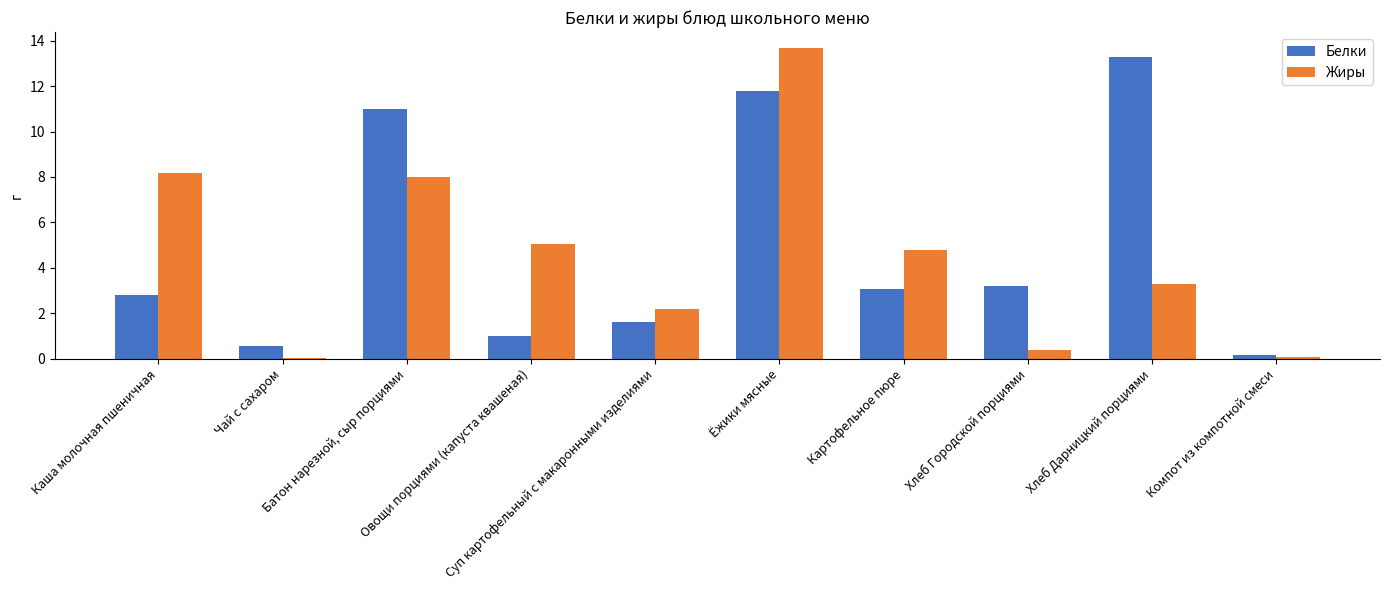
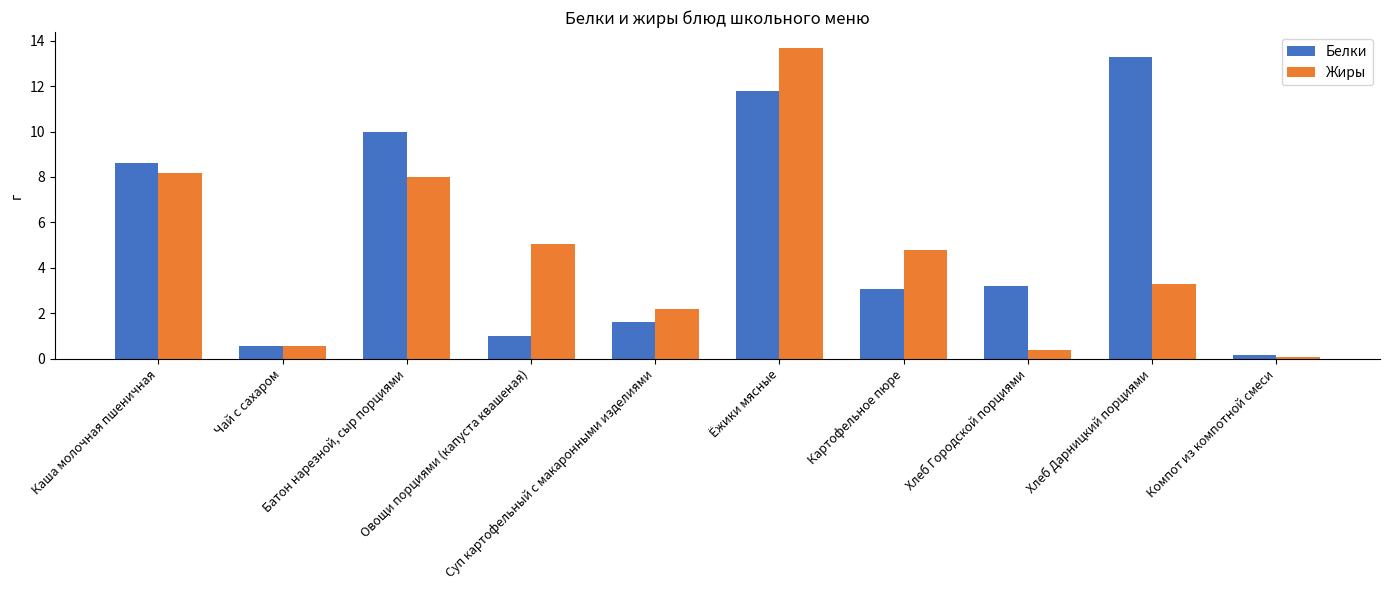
Белки, Каша молочная пшеничная: 2.8 -> 8.6
Жиры, Чай с сахаром: 0.0 -> 0.5
Белки, Батон нарезной, сыр порциями: 11 -> 10
